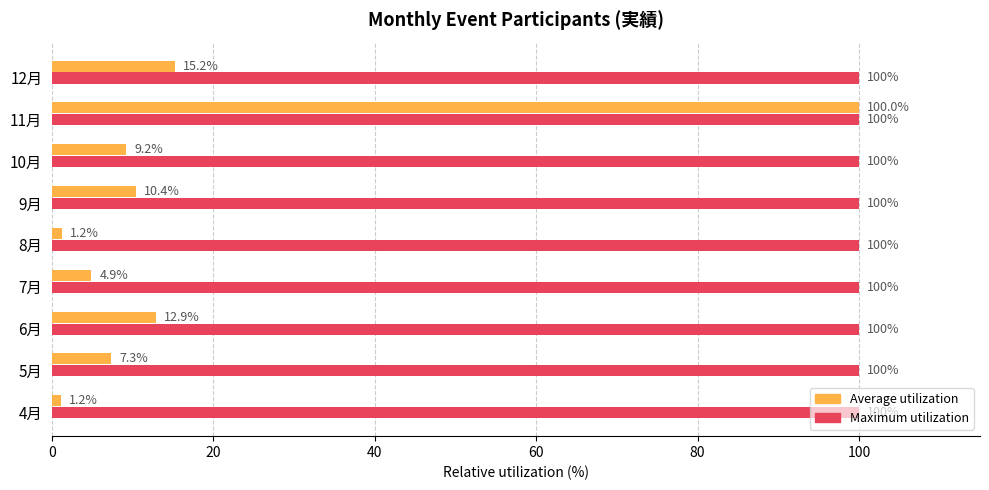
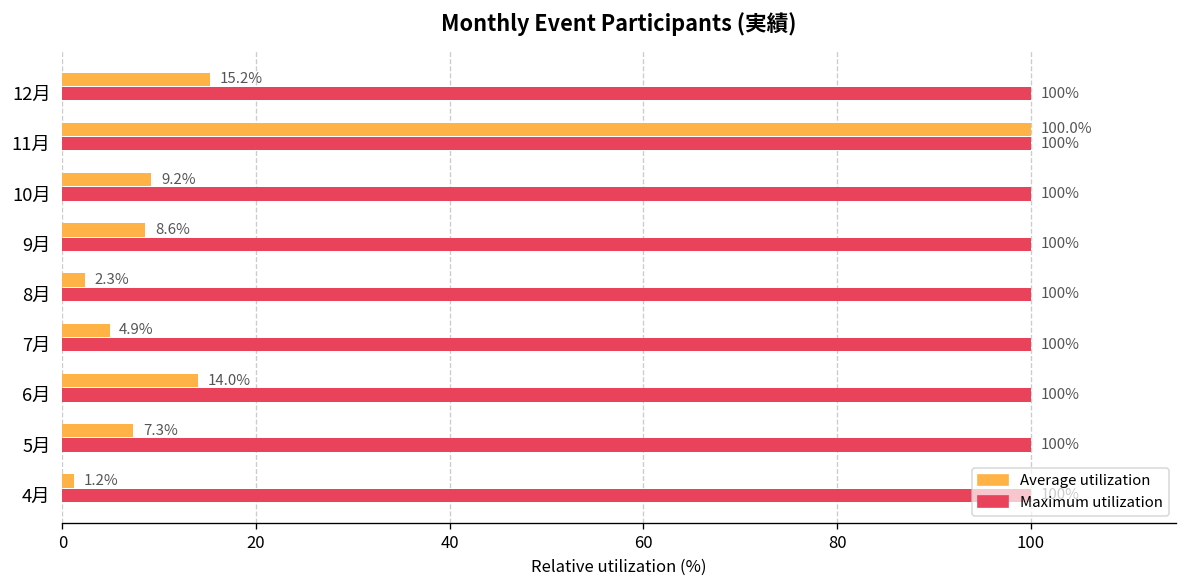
Average utilization, 9月: 10.4% -> 8.6%
Average utilization, 8月: 1.2% -> 2.3%
Average utilization, 6月: 12.9% -> 14.0%
